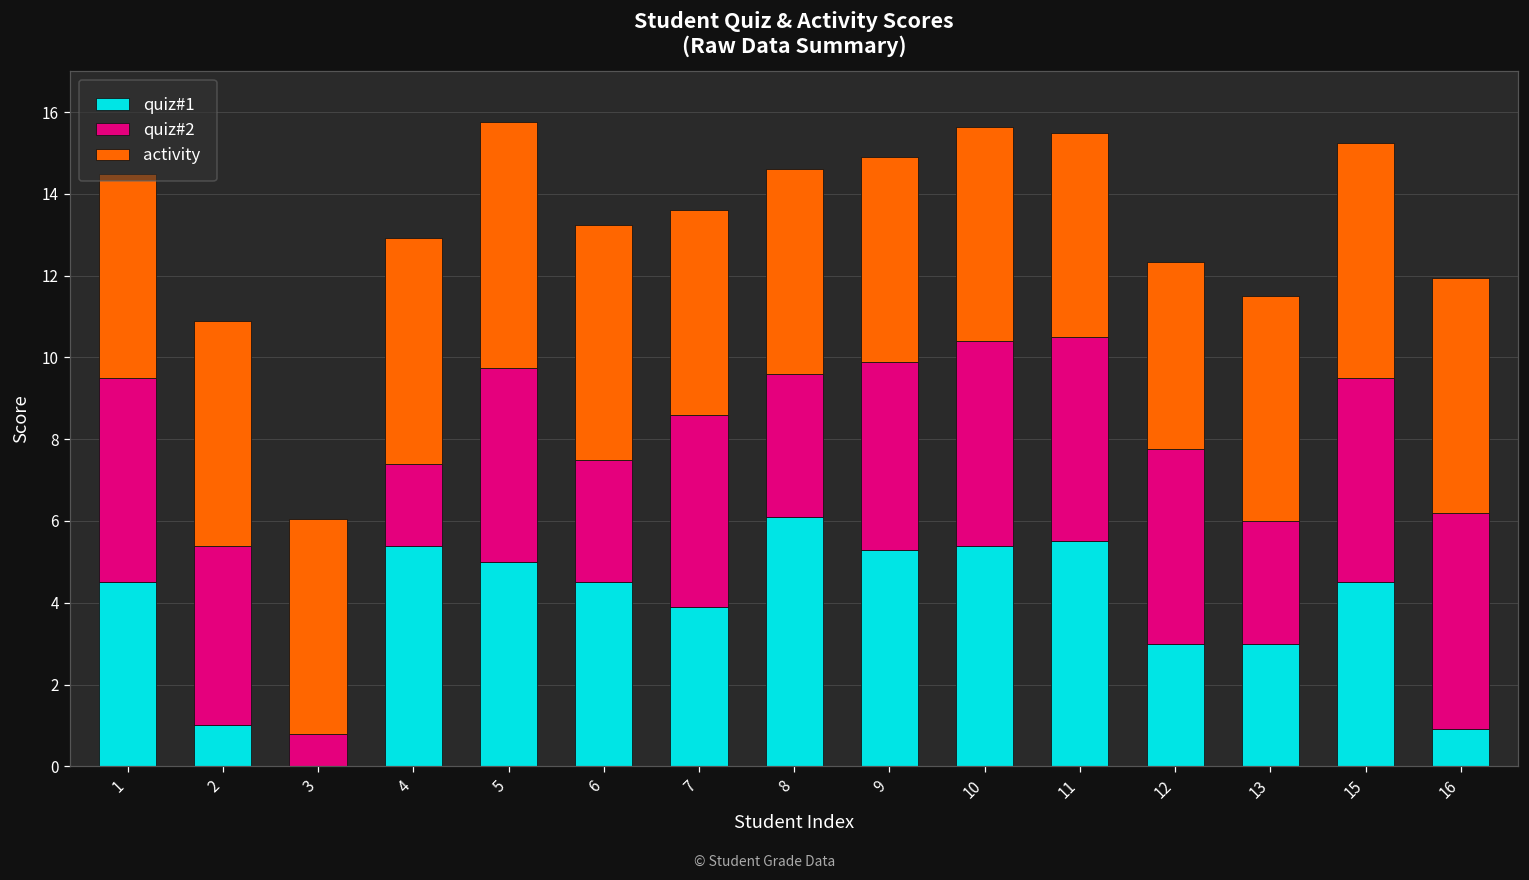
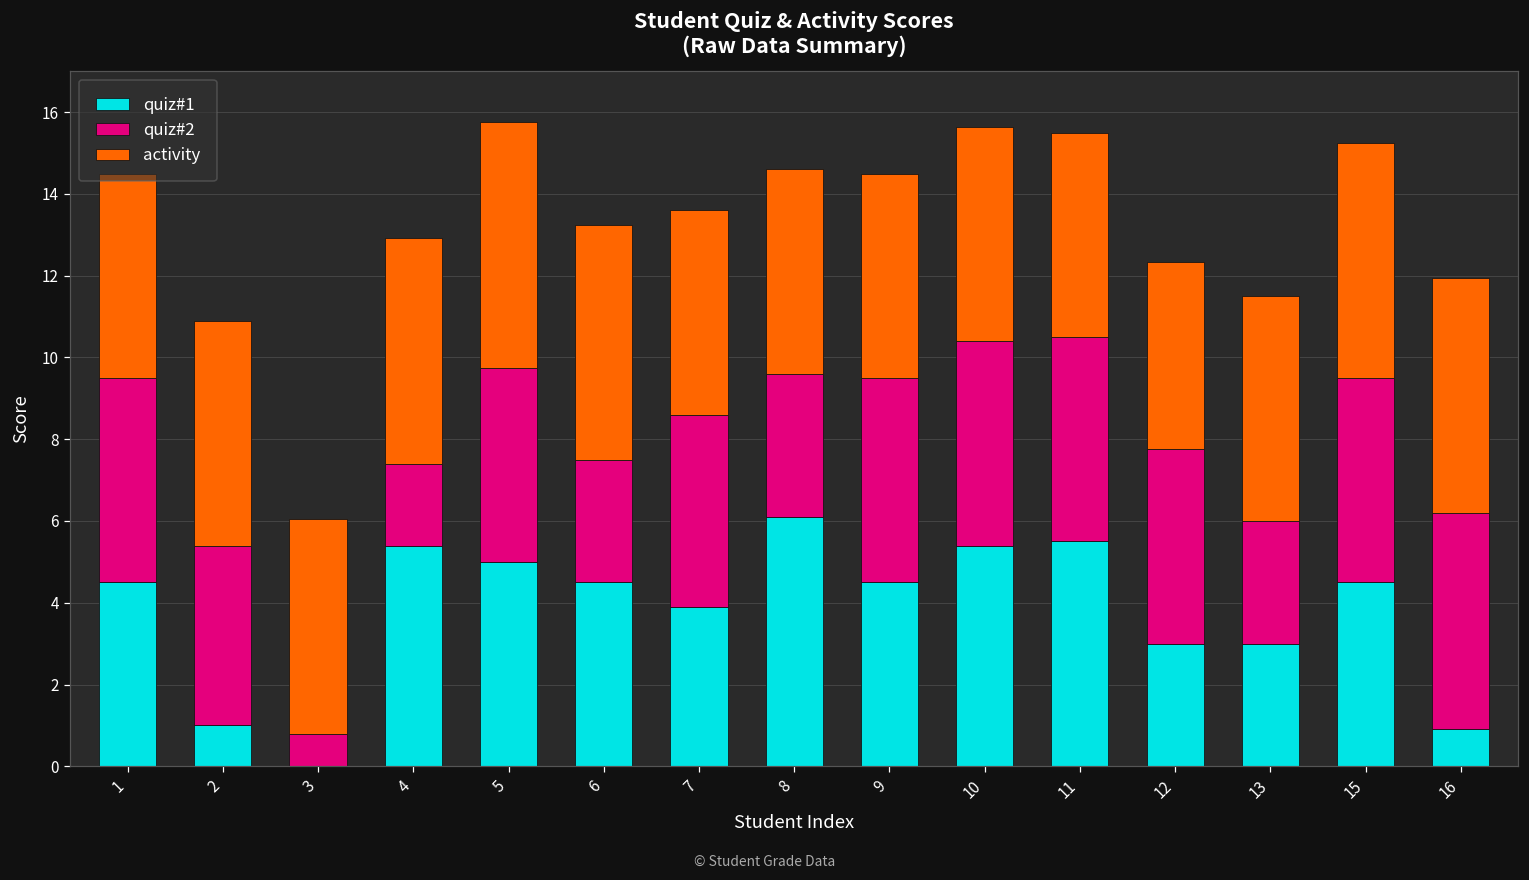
quiz#1, 9: 5.3 -> 4.5
quiz#2, 9: 4.6 -> 5.0
